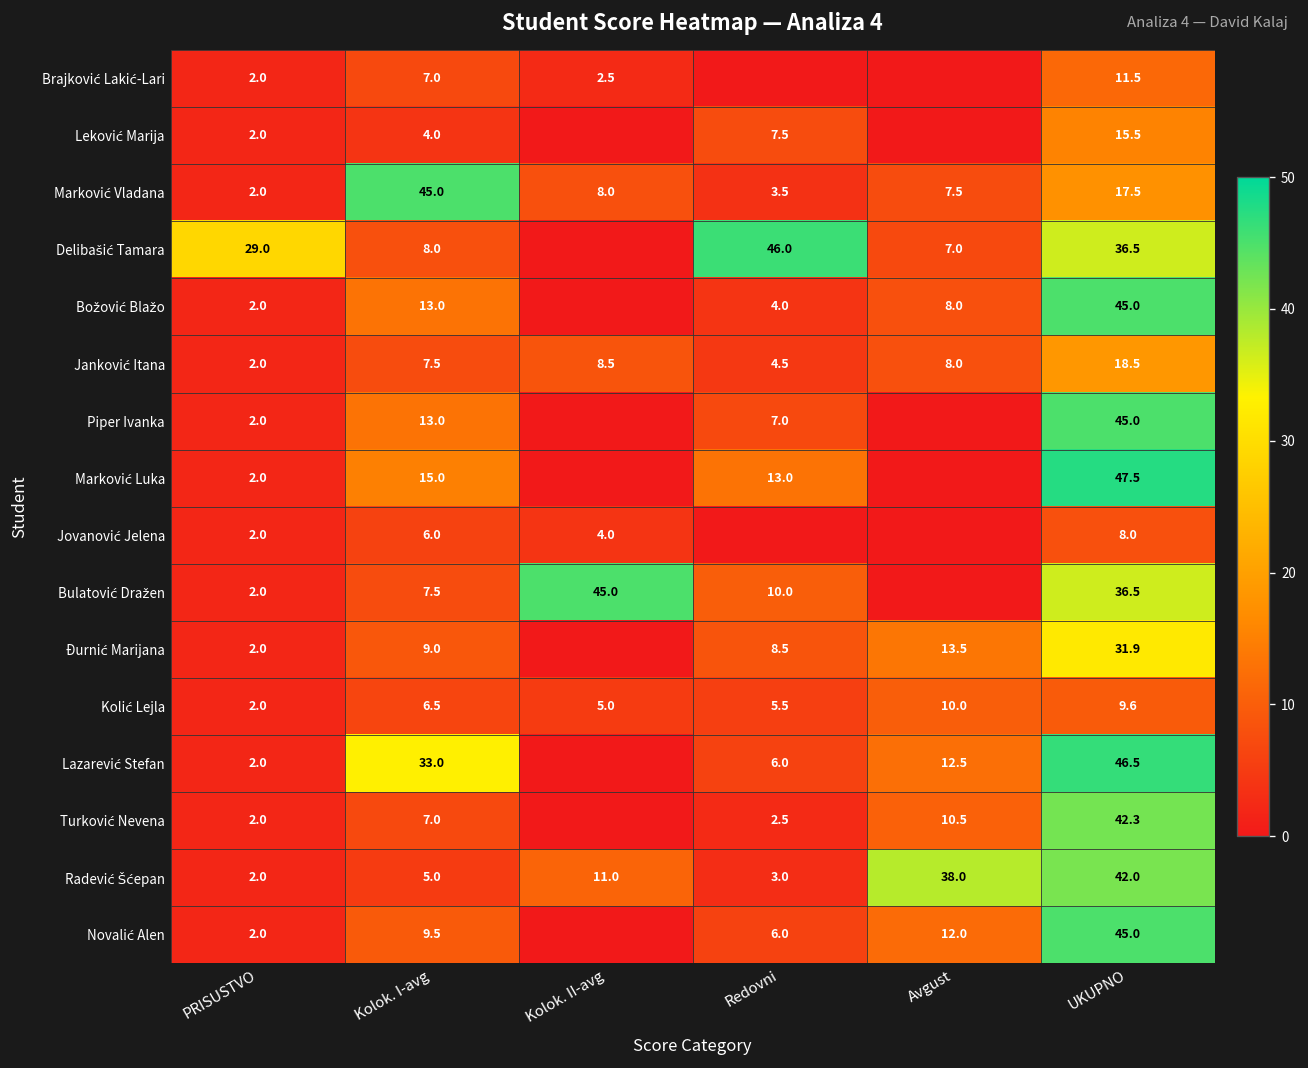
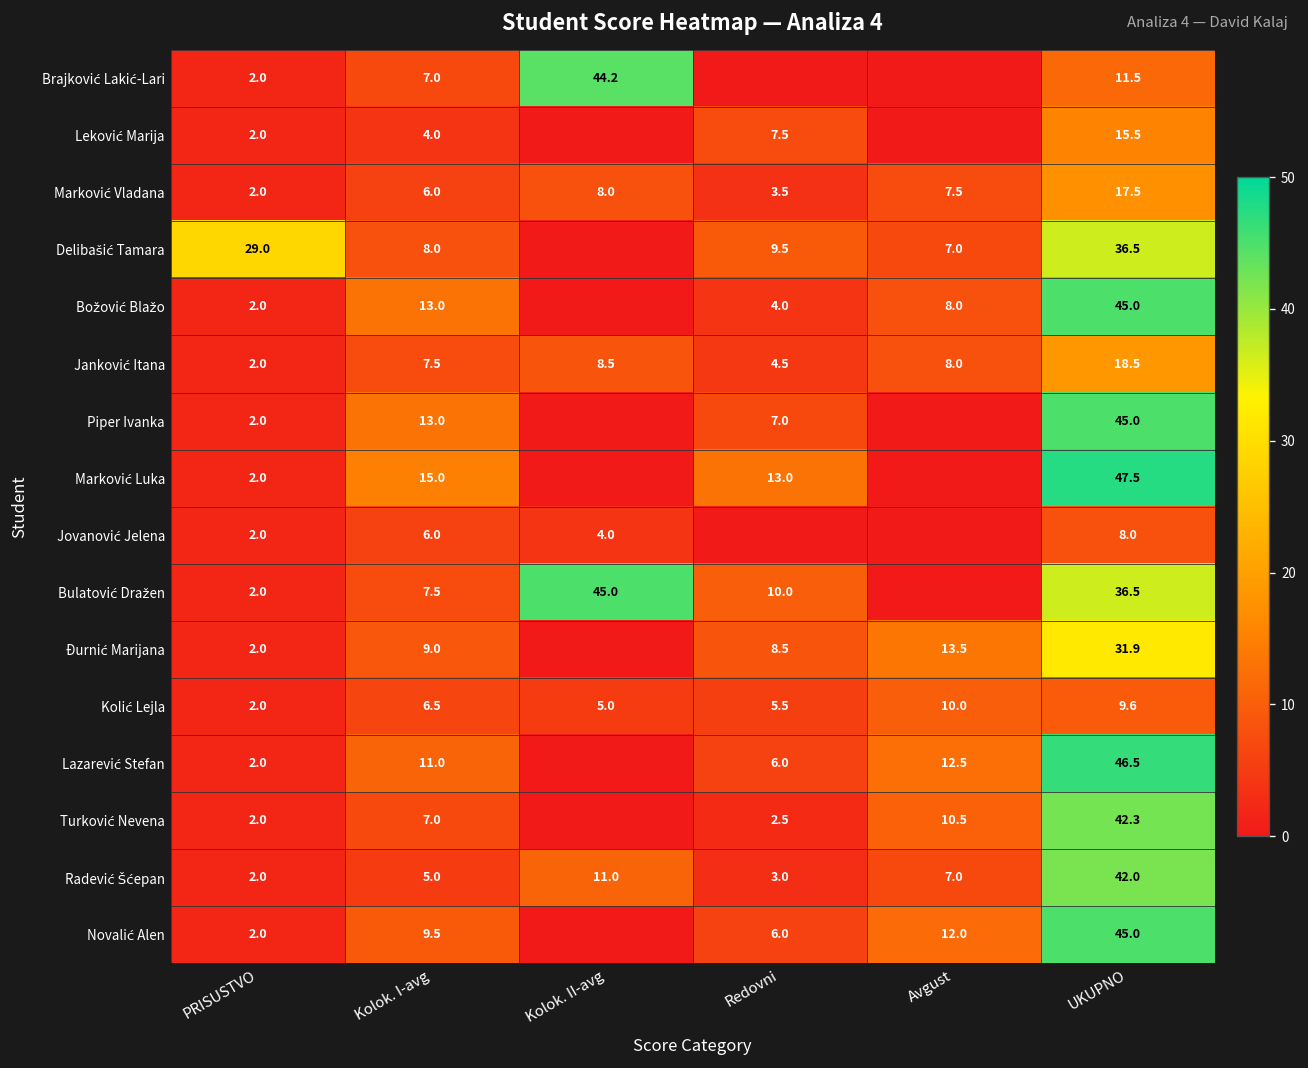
Brajković Lakić-Lari, Kolok. II-avg: 2.5 -> 44.2
Marković Vladana, Kolok. I-avg: 45.0 -> 6.0
Delibašić Tamara, Redovni: 46.0 -> 9.5
Lazarević Stefan, Kolok. I-avg: 33.0 -> 11.0
Radević Šćepan, Avgust: 38.0 -> 7.0
